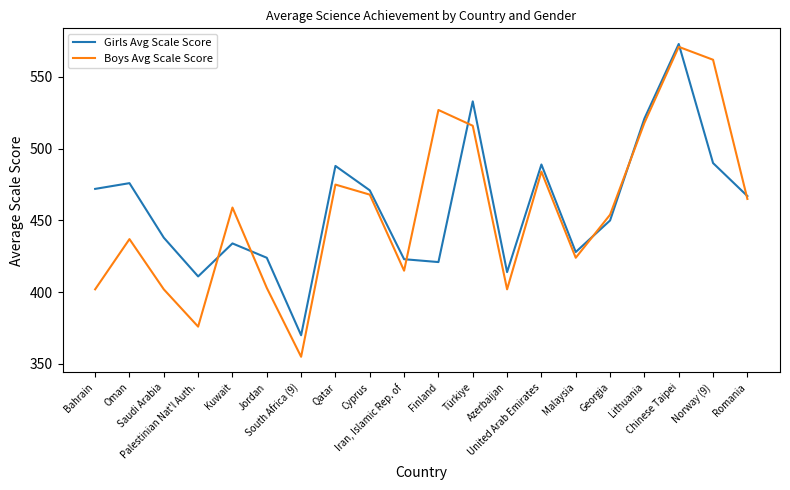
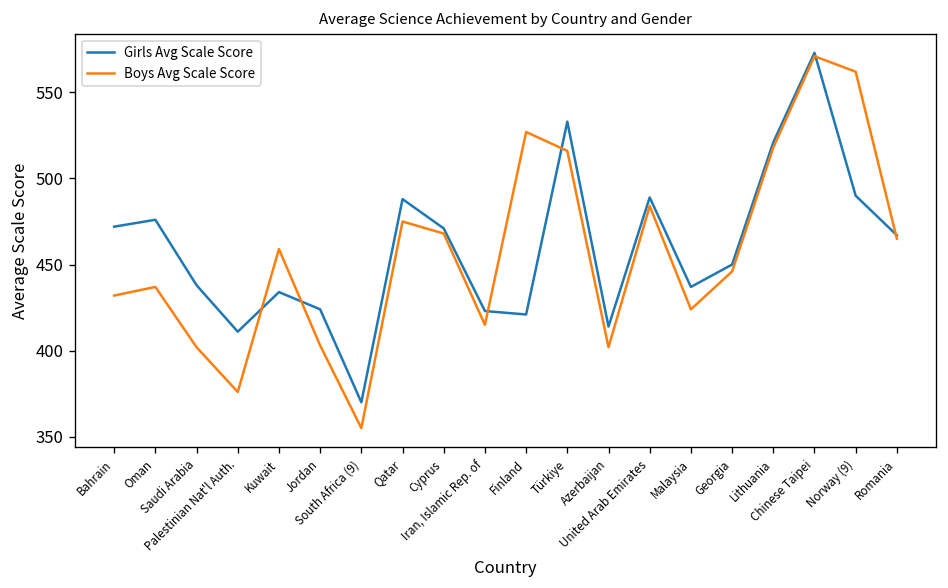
Boys Avg Scale Score, Bahrain: 402 -> 432
Girls Avg Scale Score, Malaysia: 428 -> 437
Boys Avg Scale Score, Georgia: 454 -> 446
